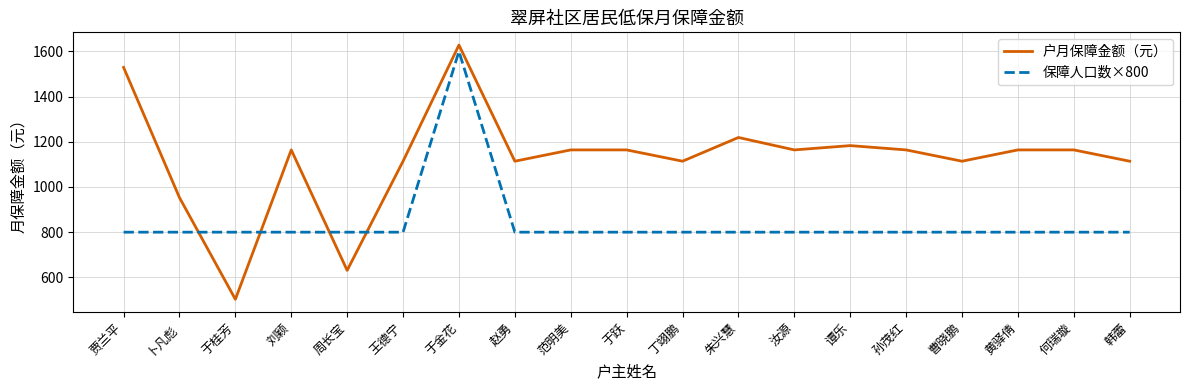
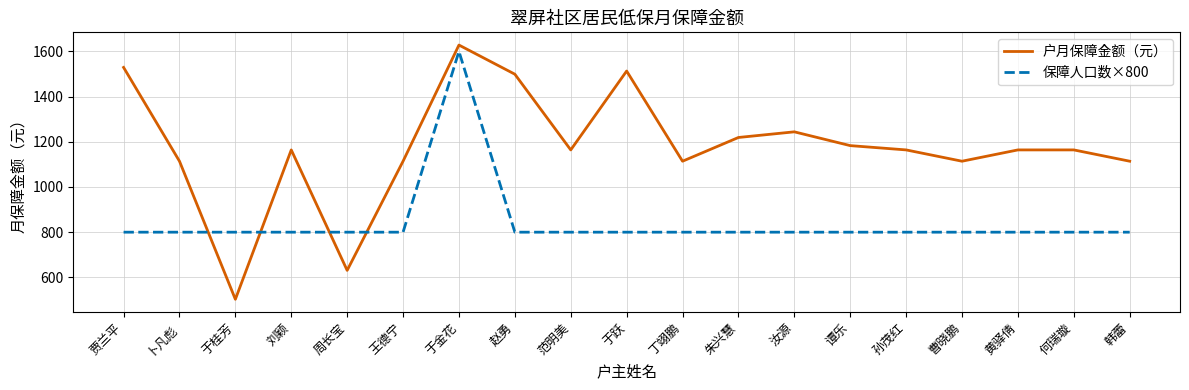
户月保障金额（元）, 卜凡彪: 950 -> 1110
户月保障金额（元）, 赵勇: 1110 -> 1500
户月保障金额（元）, 于跃: 1160 -> 1510
户月保障金额（元）, 汝源: 1160 -> 1240
